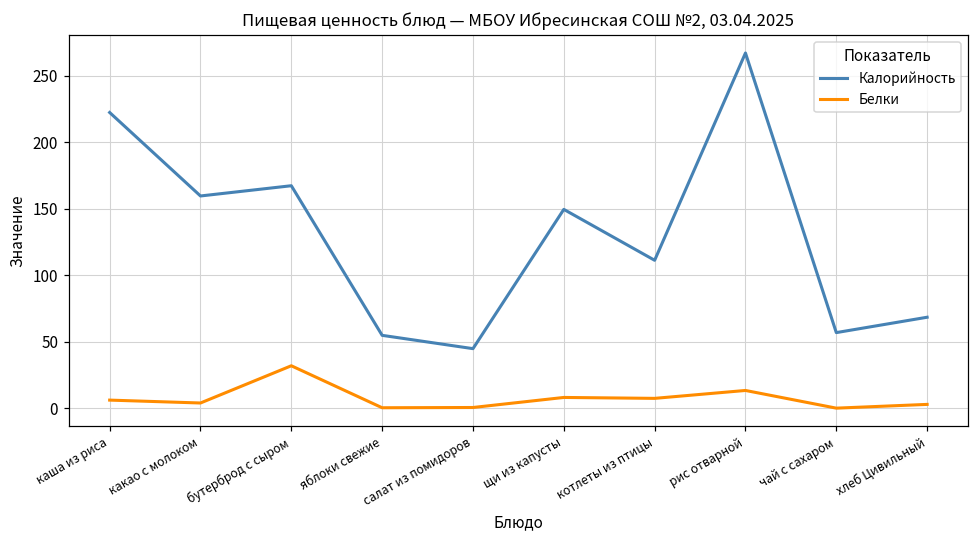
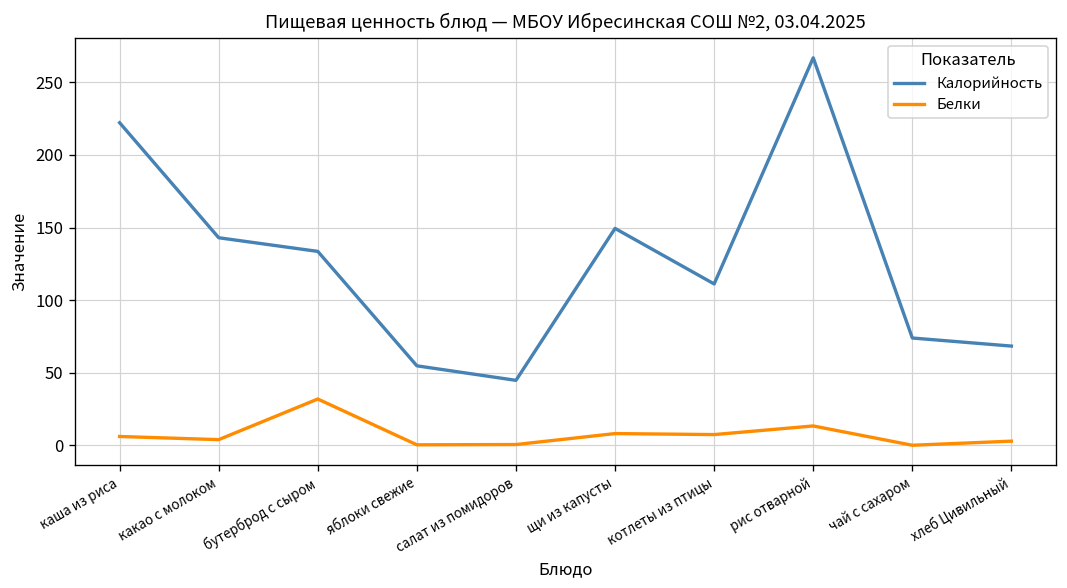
Калорийность, какао с молоком: 160 -> 143
Калорийность, бутерброд с сыром: 167 -> 134
Калорийность, чай с сахаром: 57 -> 74
